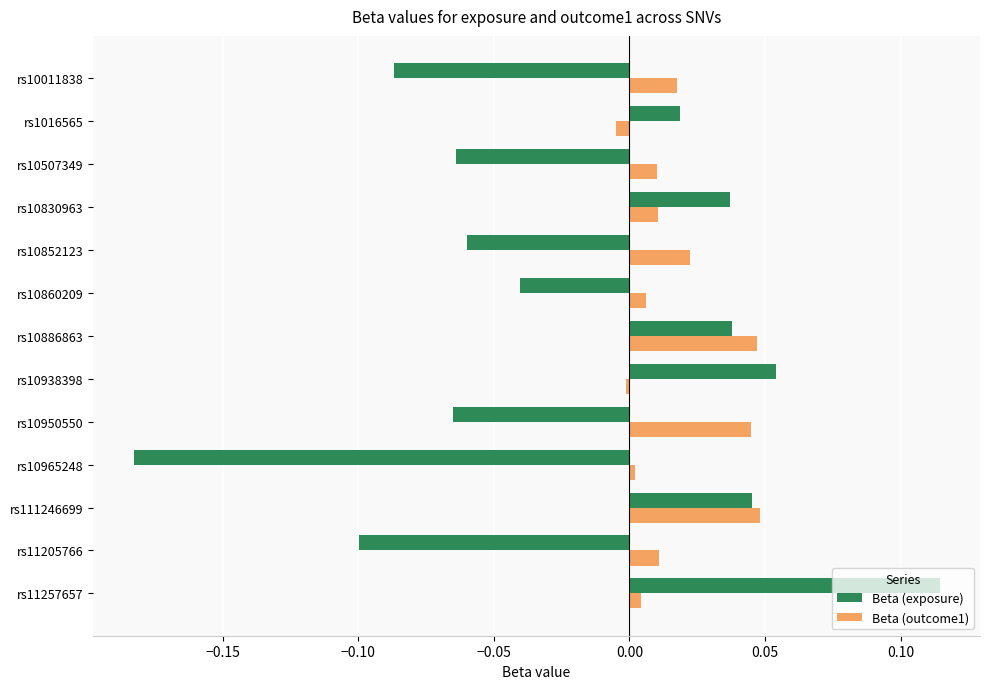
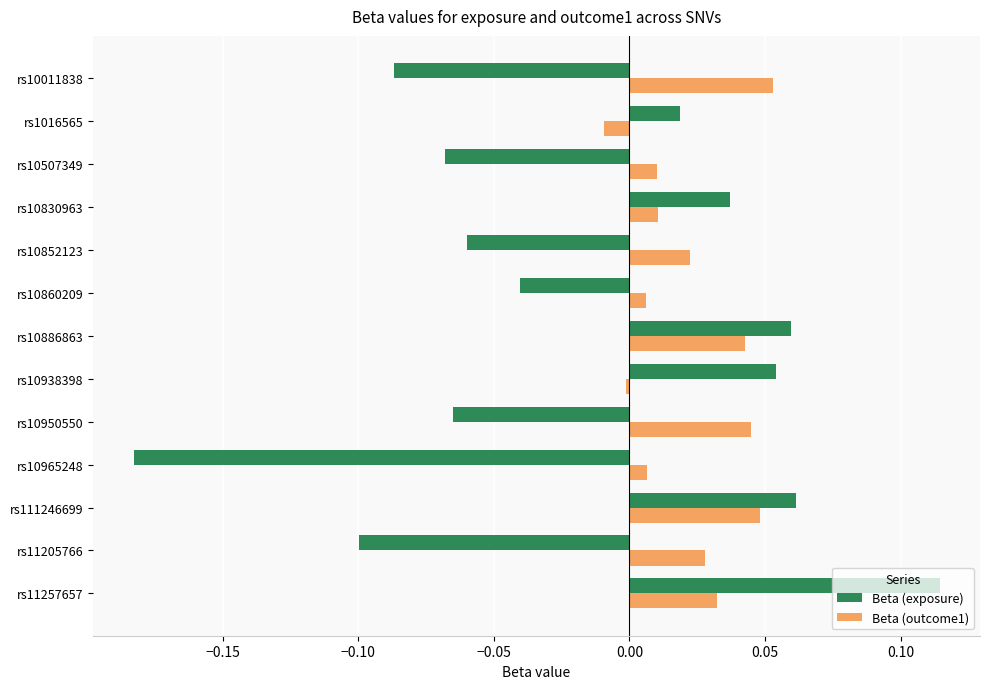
Beta (outcome1), rs10011838: 0.018 -> 0.053
Beta (outcome1), rs1016565: -0.005 -> -0.010
Beta (exposure), rs10507349: -0.064 -> -0.068
Beta (exposure), rs10886863: 0.038 -> 0.060
Beta (outcome1), rs10886863: 0.047 -> 0.042
Beta (outcome1), rs10965248: 0.002 -> 0.007
Beta (exposure), rs111246699: 0.045 -> 0.061
Beta (outcome1), rs11205766: 0.011 -> 0.028
Beta (outcome1), rs11257657: 0.004 -> 0.032
